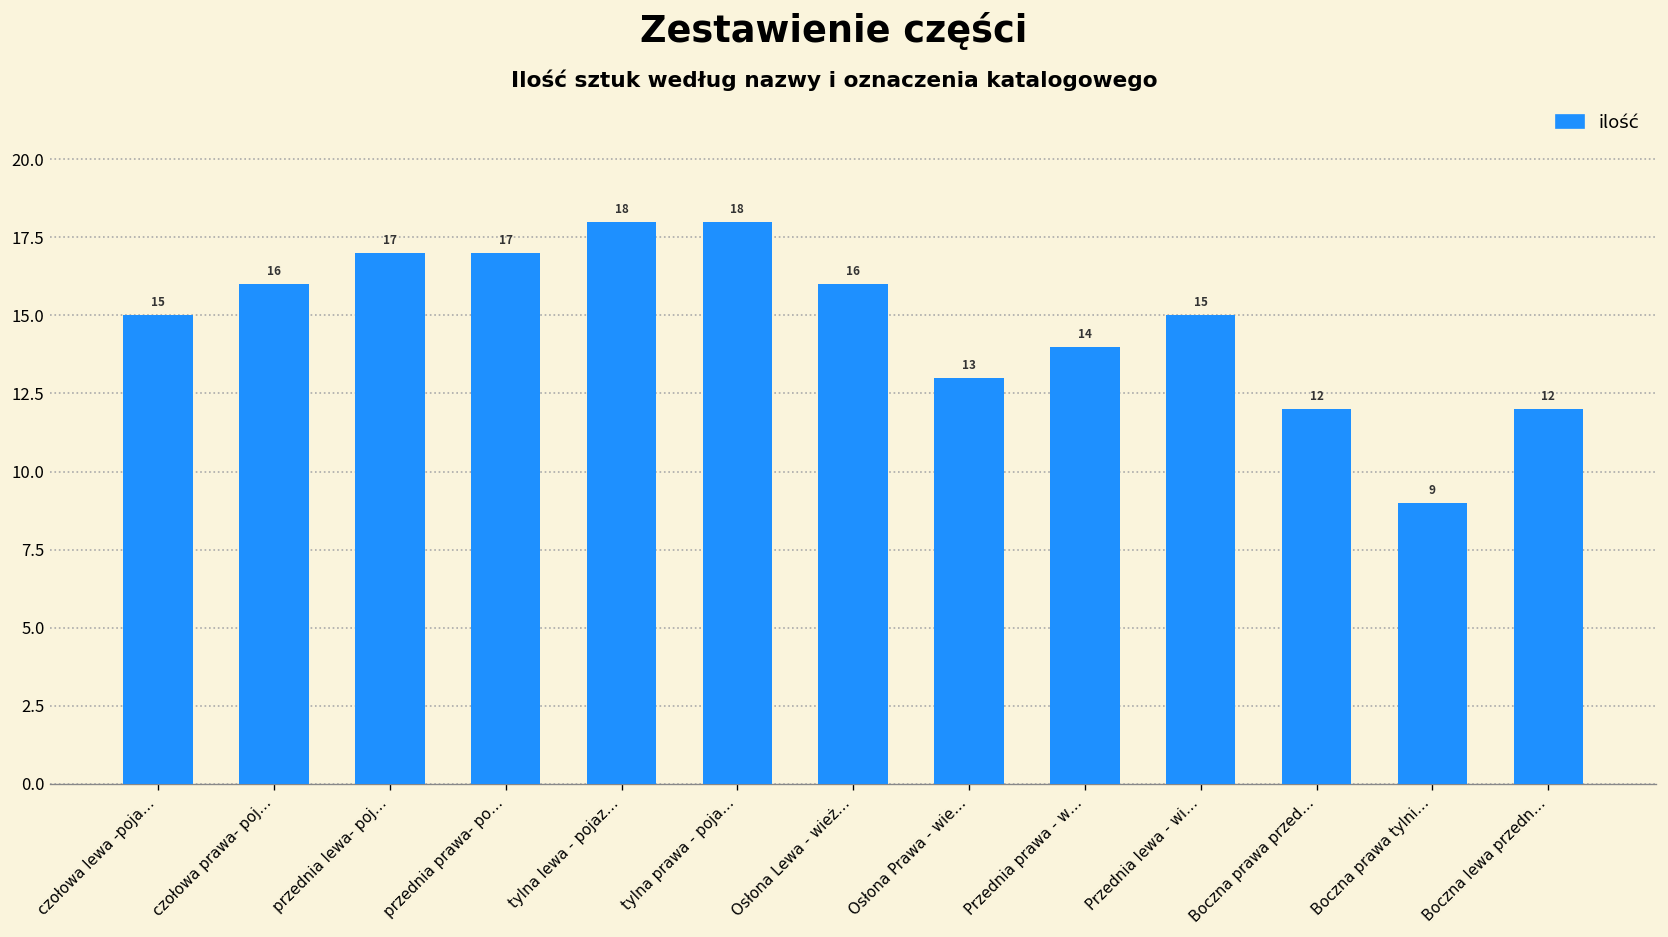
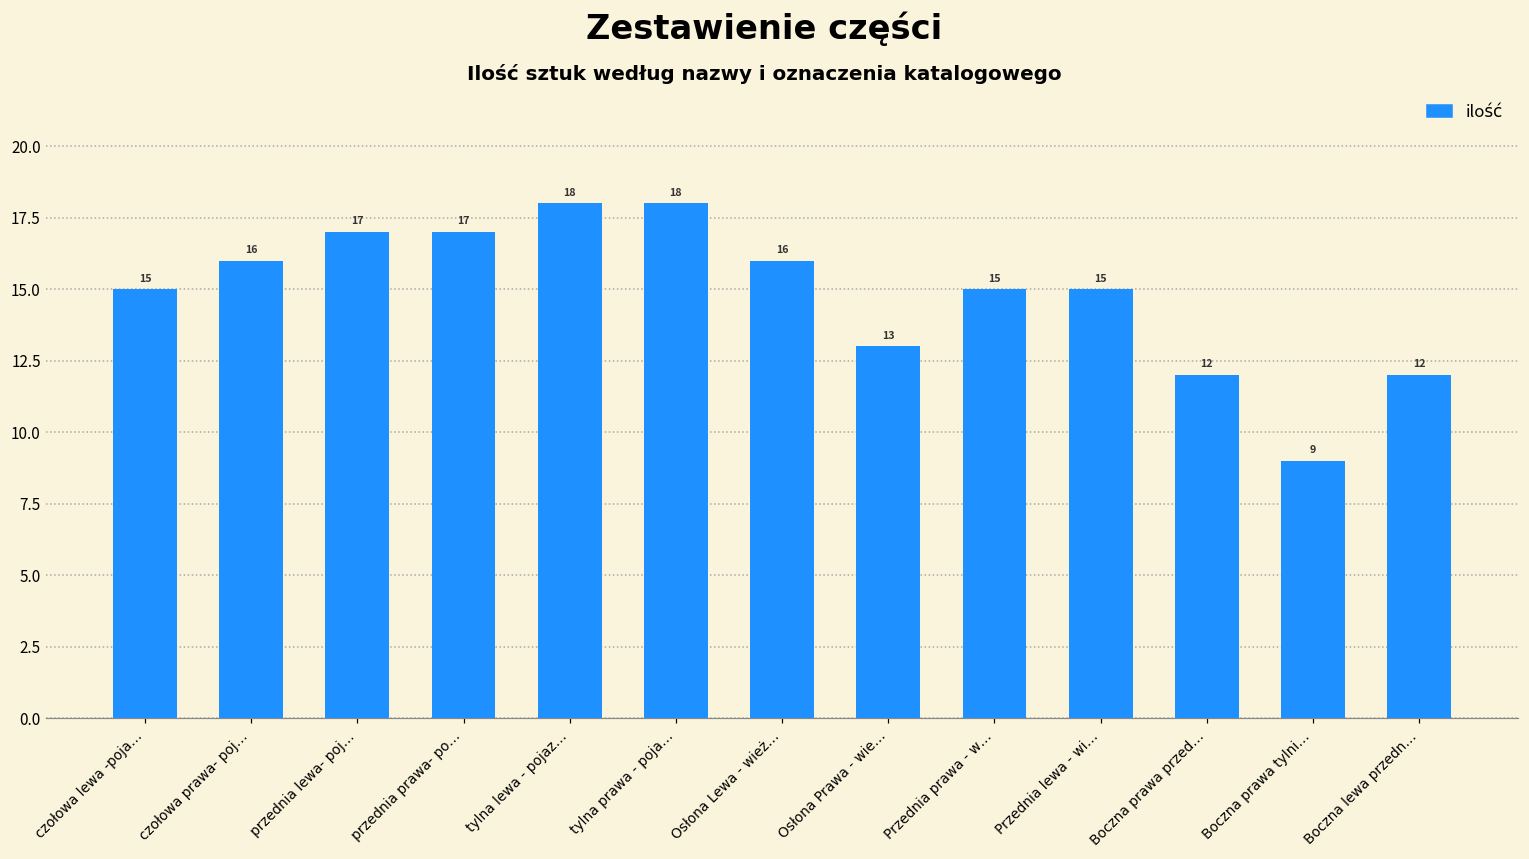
Przednia prawa - w…: 14 -> 15
